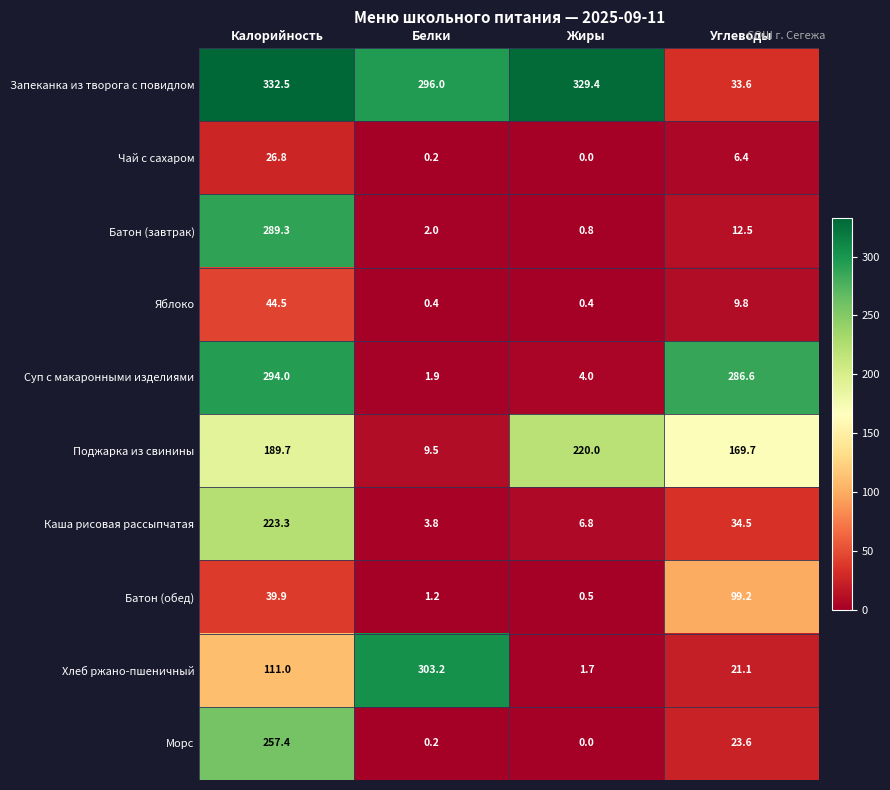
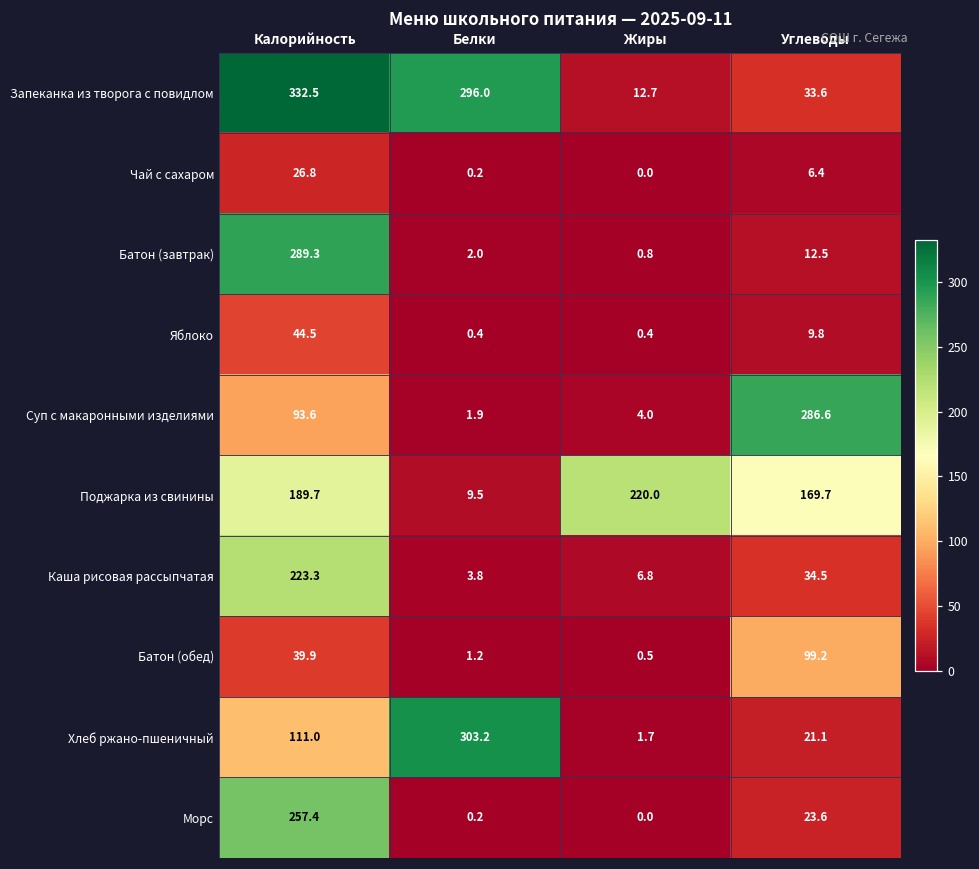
Запеканка из творога с повидлом, Жиры: 329.4 -> 12.7
Суп с макаронными изделиями, Калорийность: 294.0 -> 93.6
